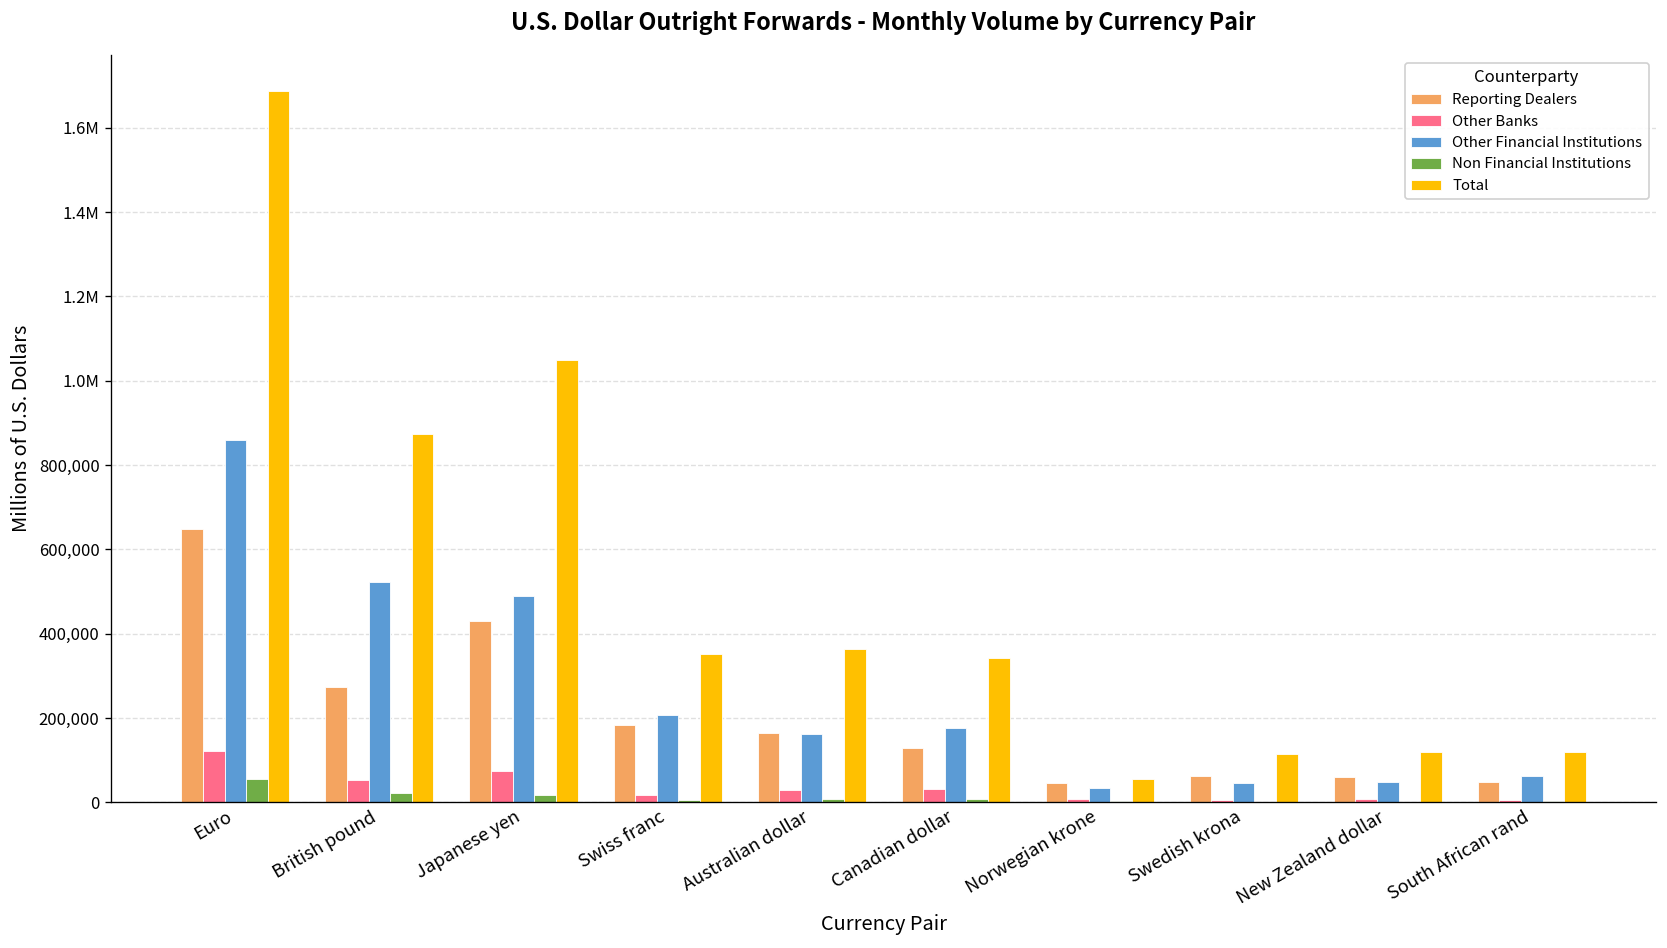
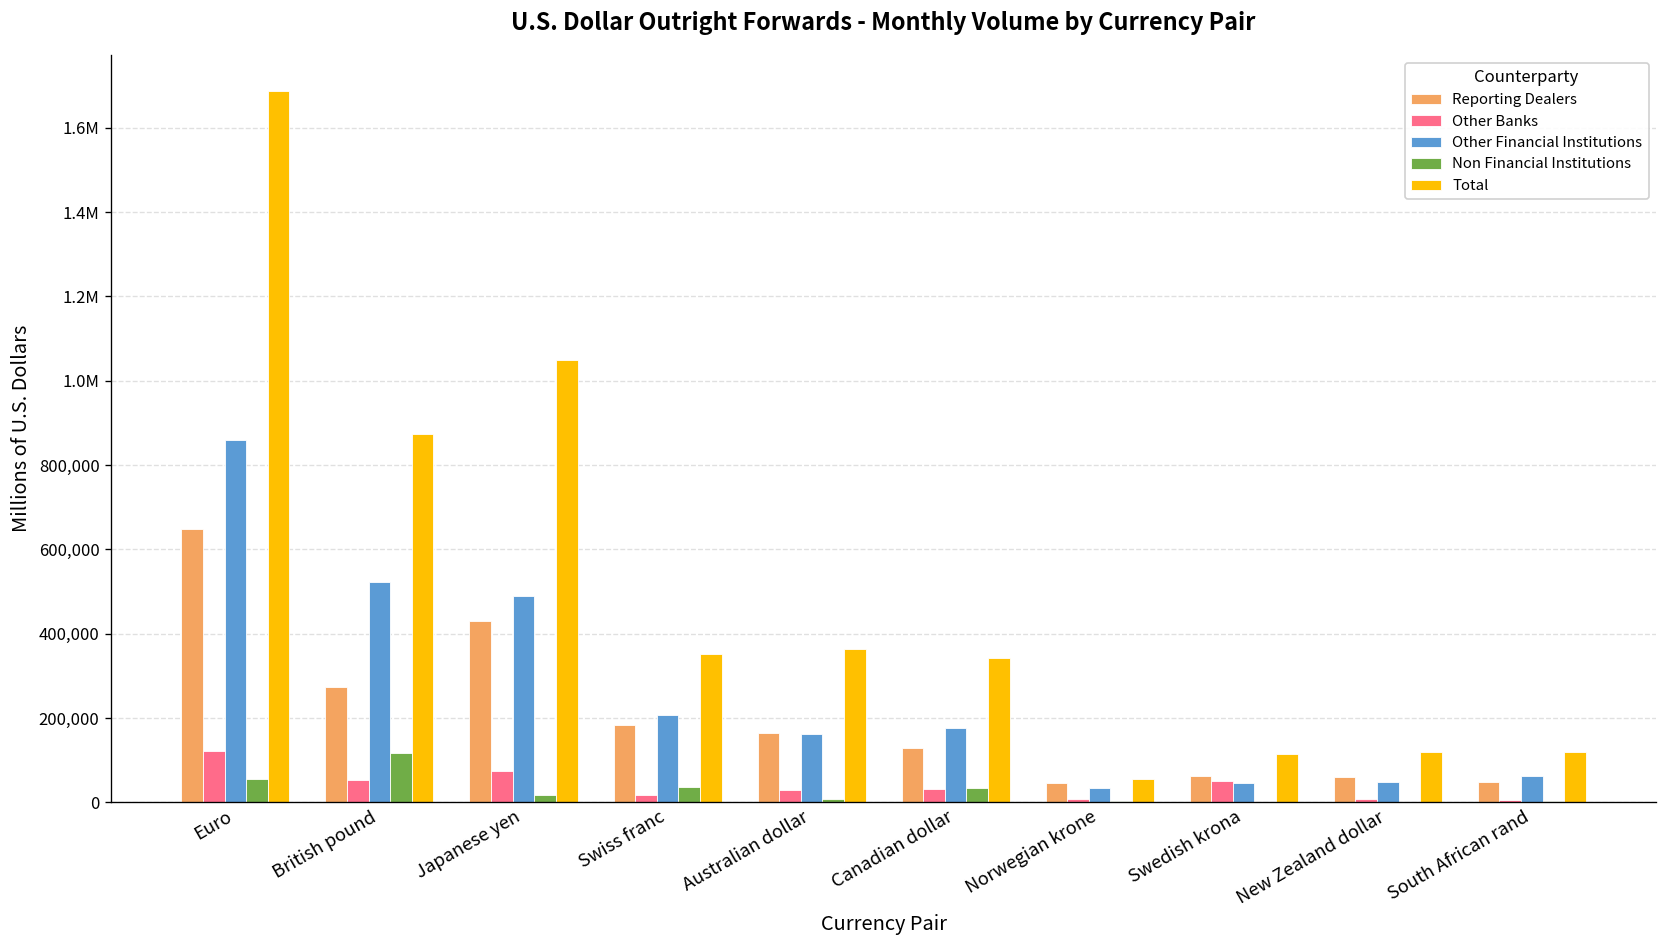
Non Financial Institutions, British pound: 20,000 -> 120,000
Non Financial Institutions, Swiss franc: 0 -> 40,000
Non Financial Institutions, Canadian dollar: 10,000 -> 30,000
Other Banks, Swedish krona: 10,000 -> 50,000
